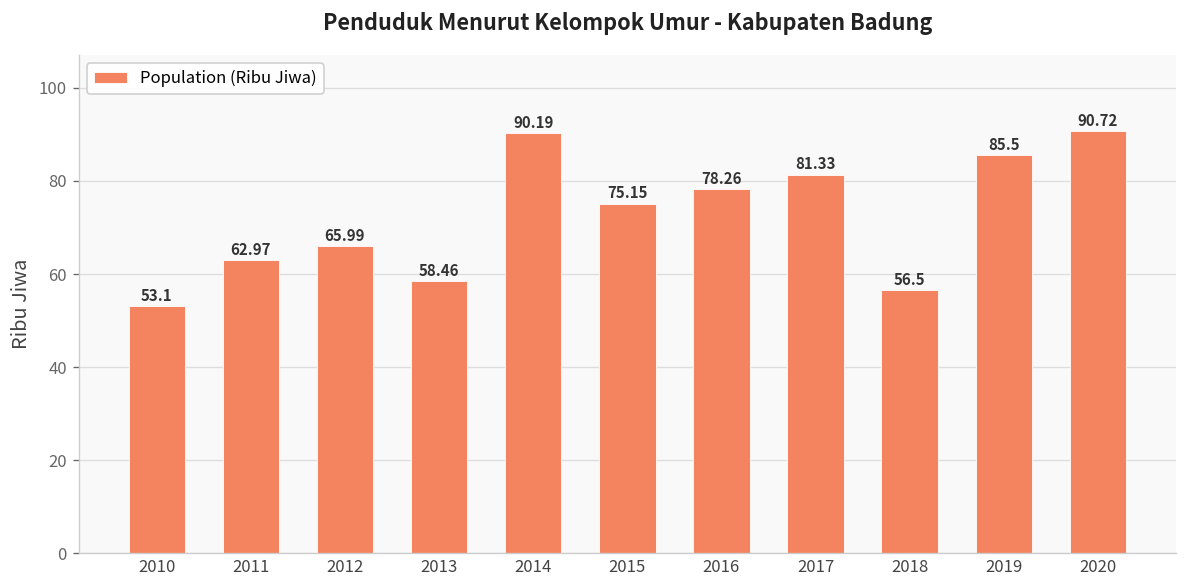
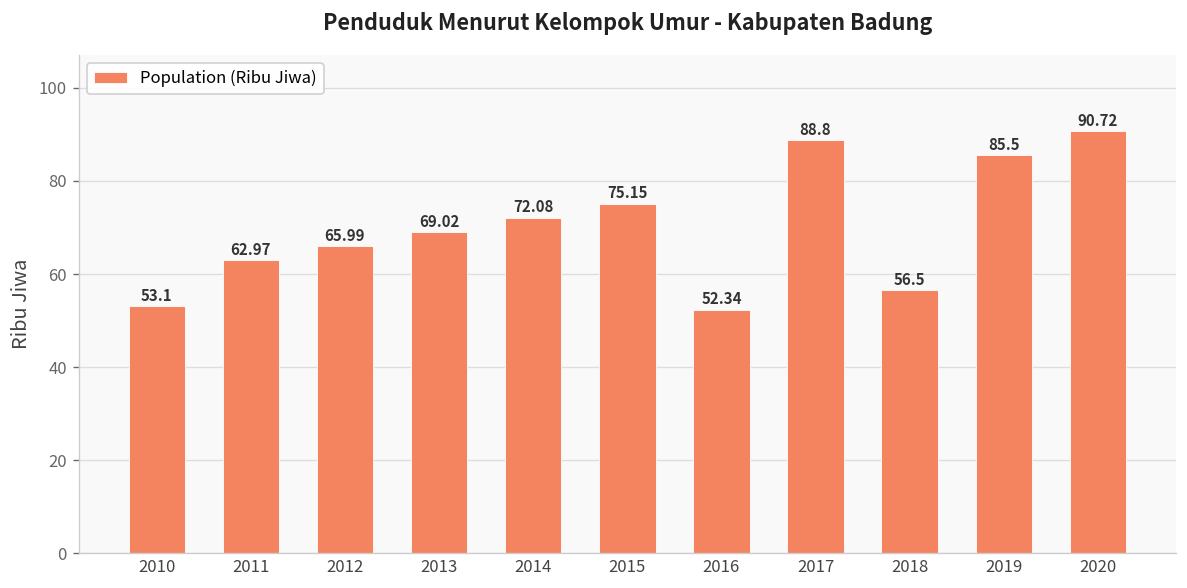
2013: 58.46 -> 69.02
2014: 90.19 -> 72.08
2016: 78.26 -> 52.34
2017: 81.33 -> 88.8
